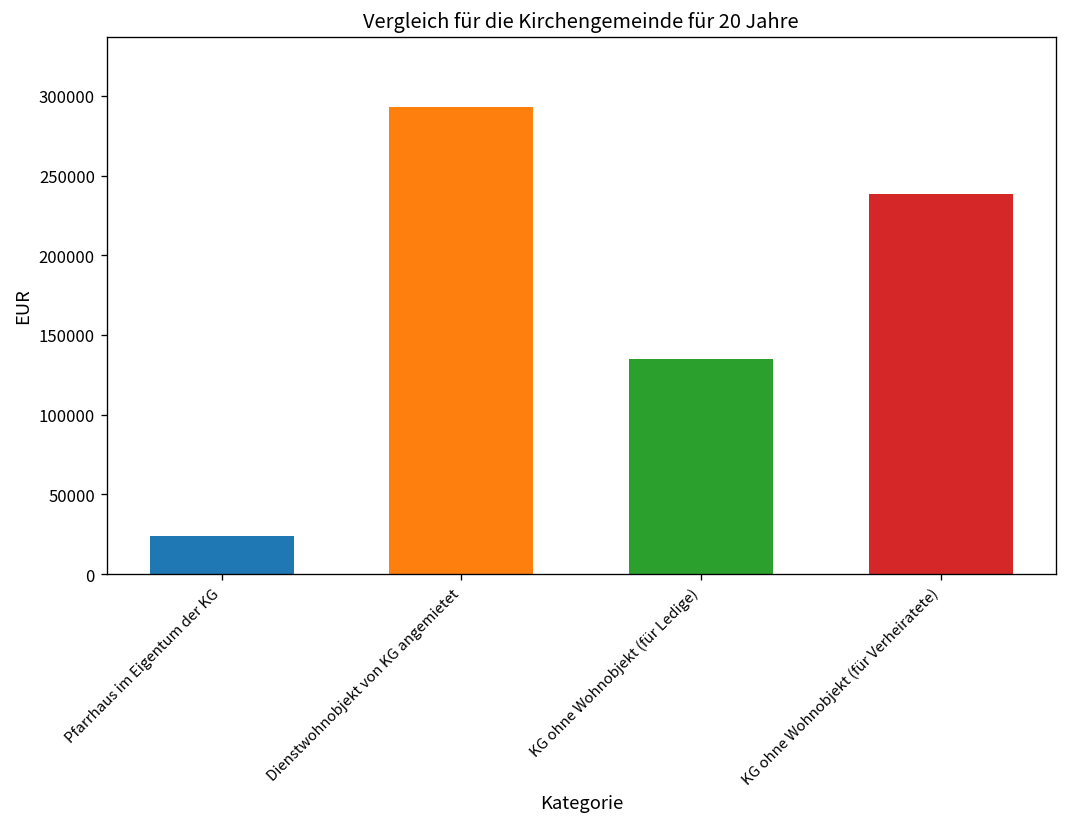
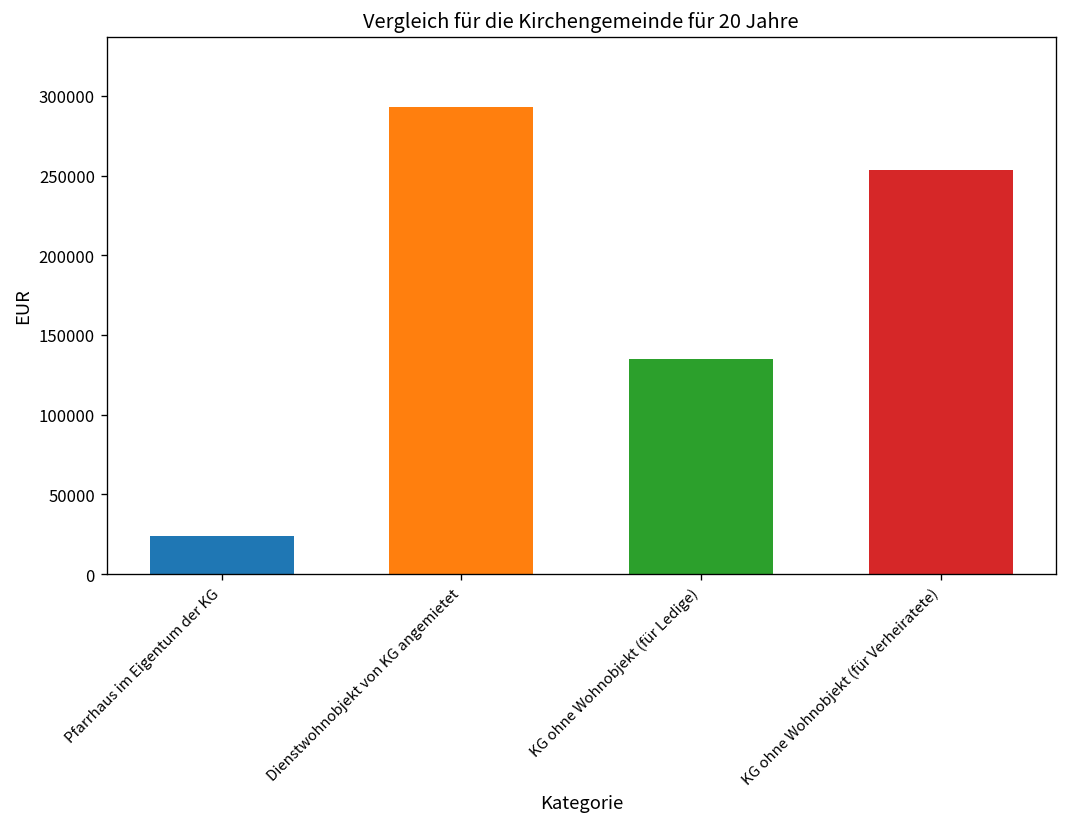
KG ohne Wohnobjekt (für Verheiratete): 239000 -> 253000
